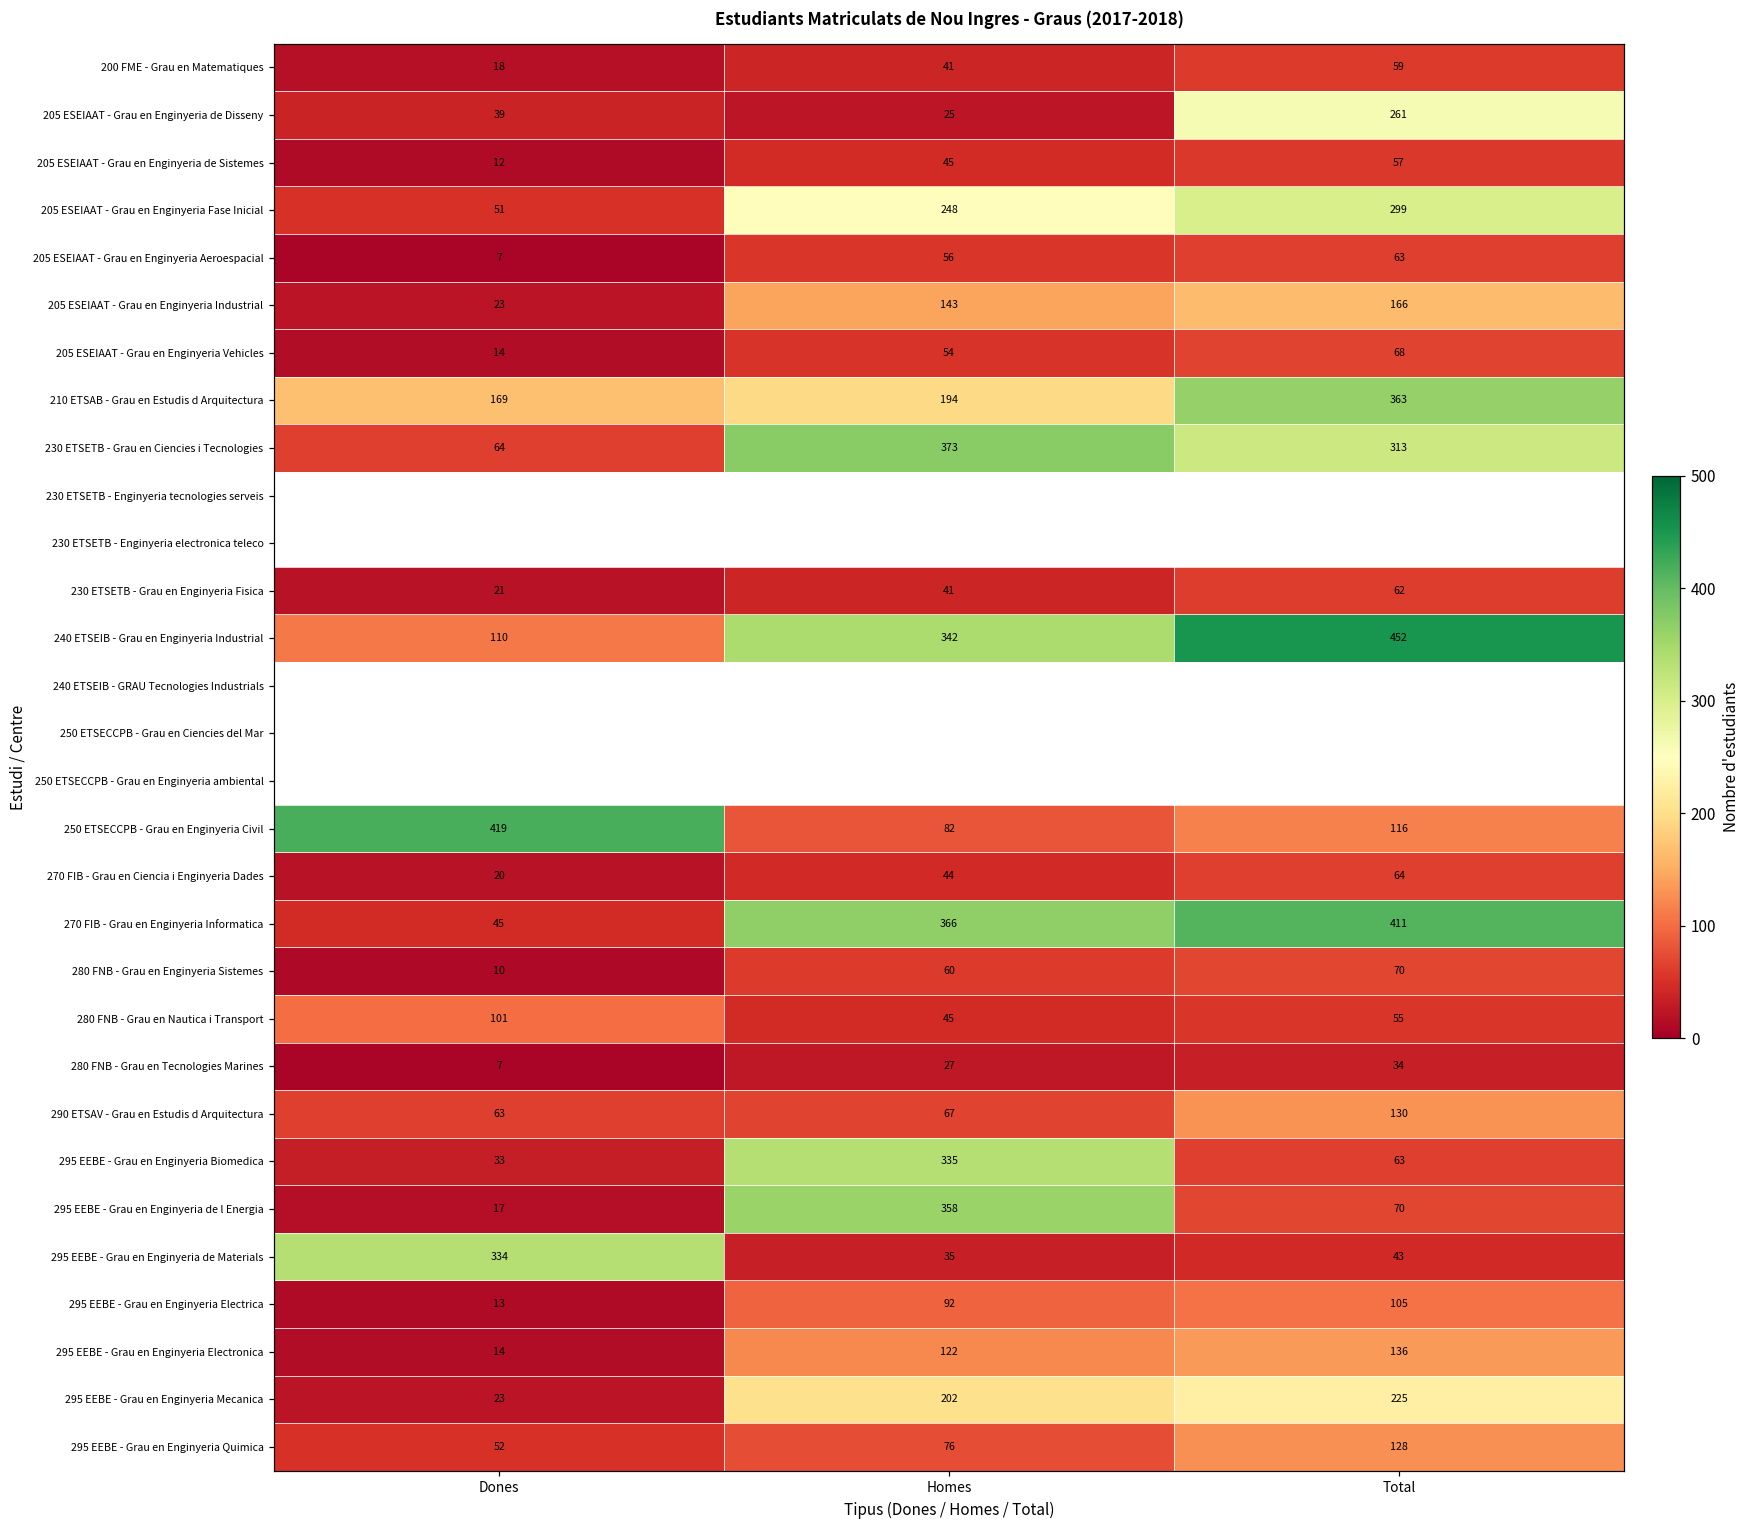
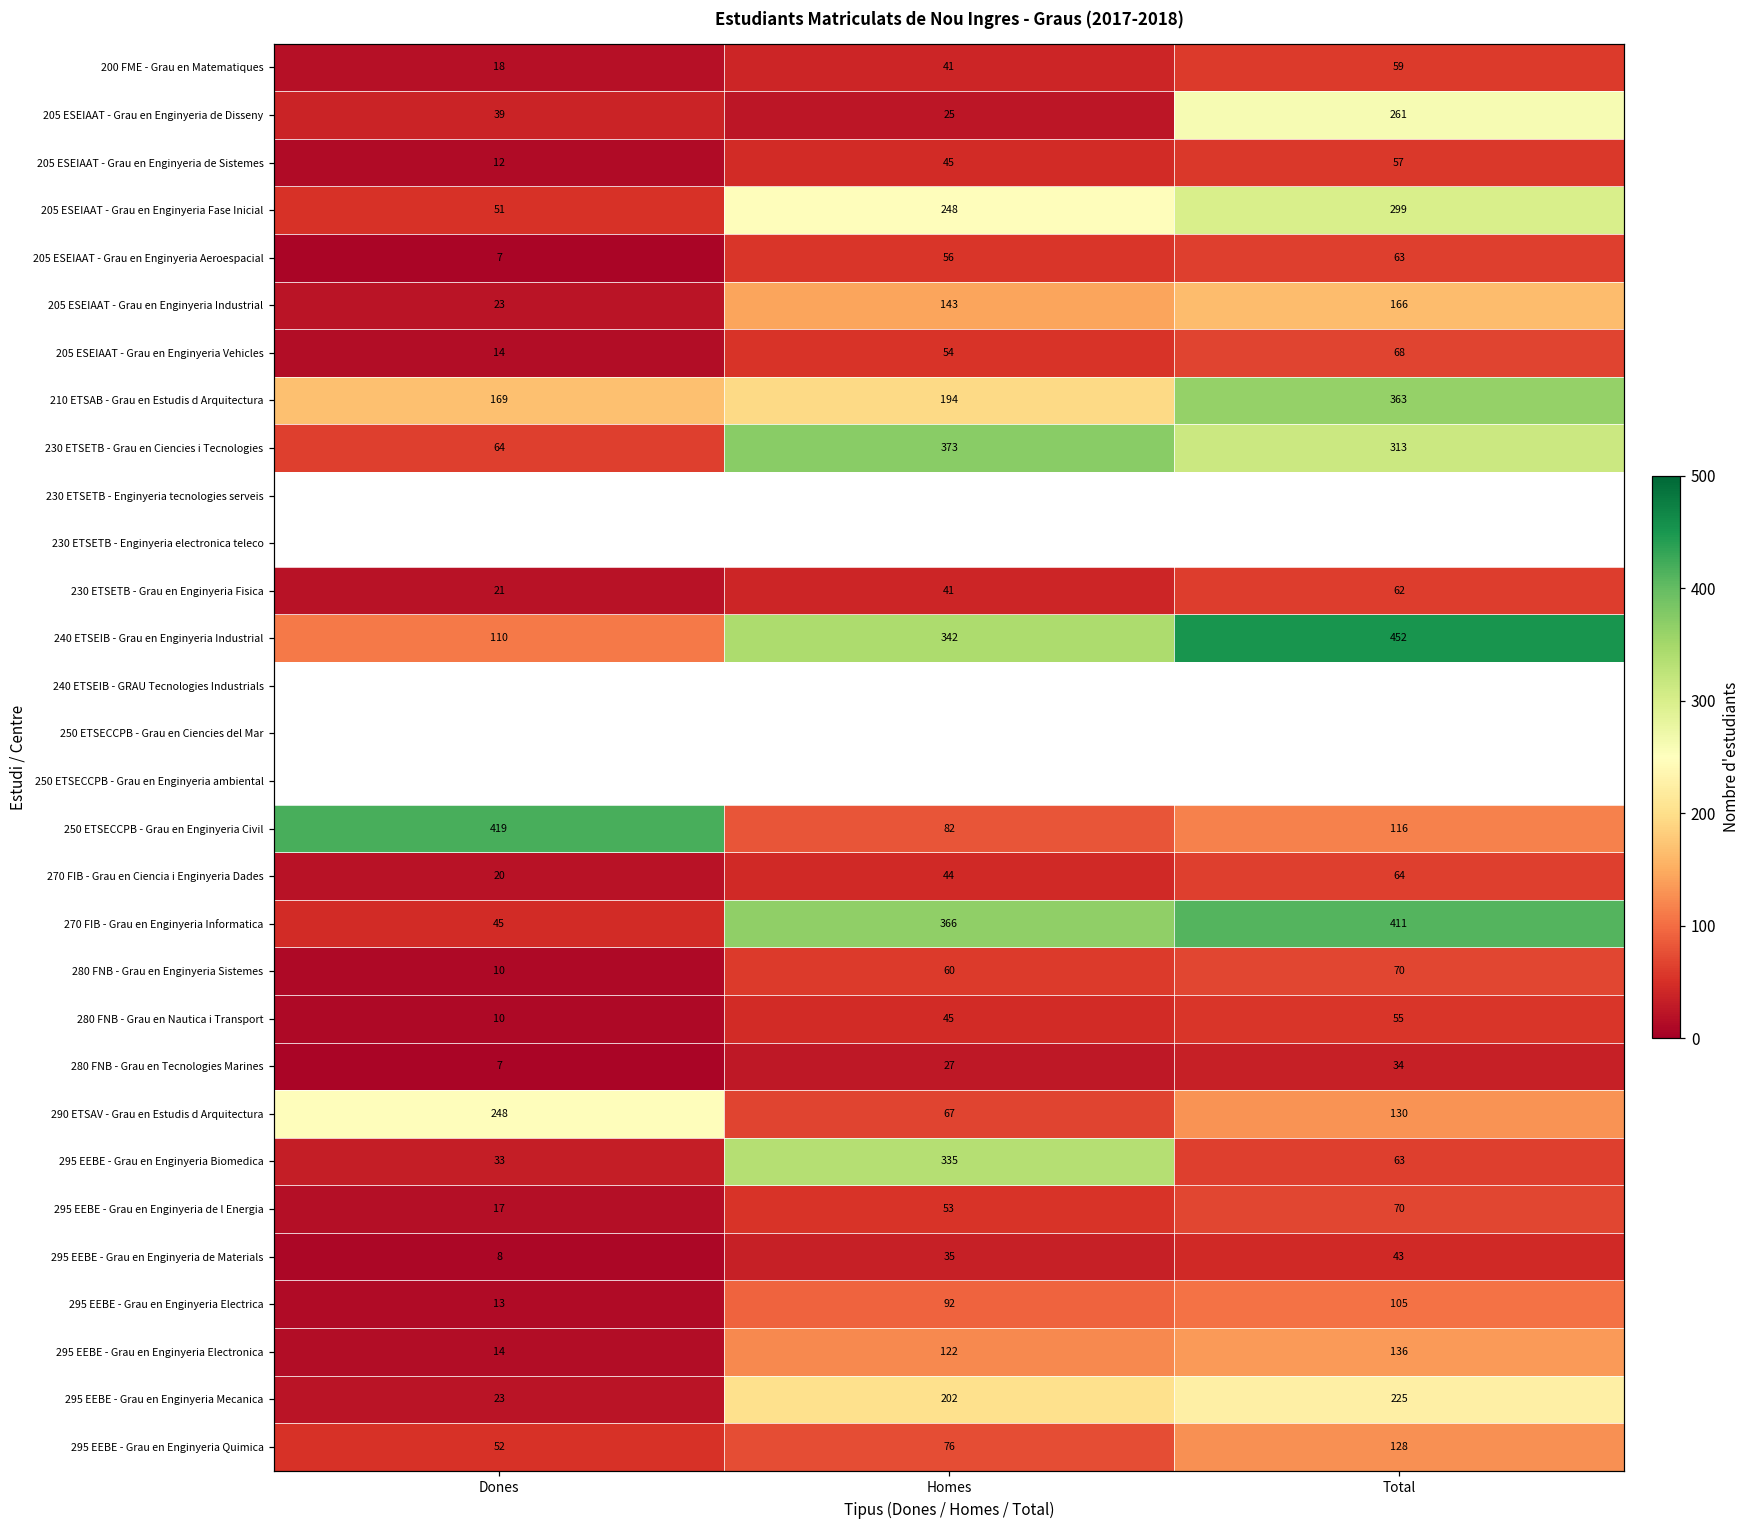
280 FNB - Grau en Nautica i Transport, Dones: 101 -> 10
290 ETSAV - Grau en Estudis d Arquitectura, Dones: 63 -> 248
295 EEBE - Grau en Enginyeria de l Energia, Homes: 358 -> 53
295 EEBE - Grau en Enginyeria de Materials, Dones: 334 -> 8
